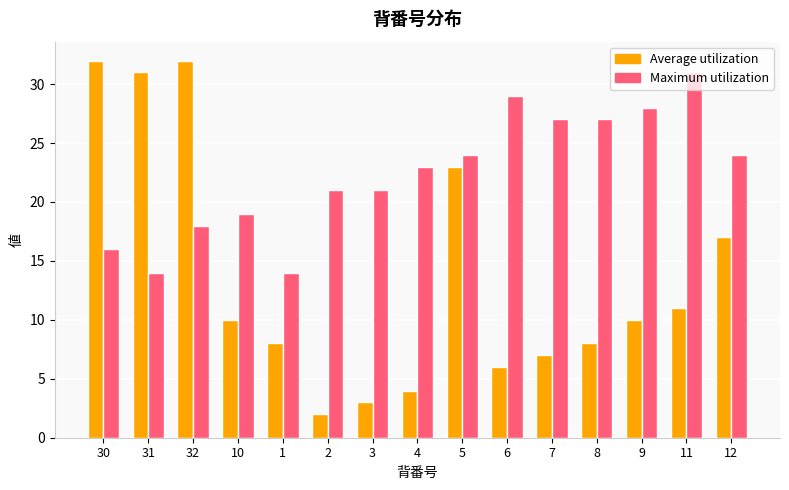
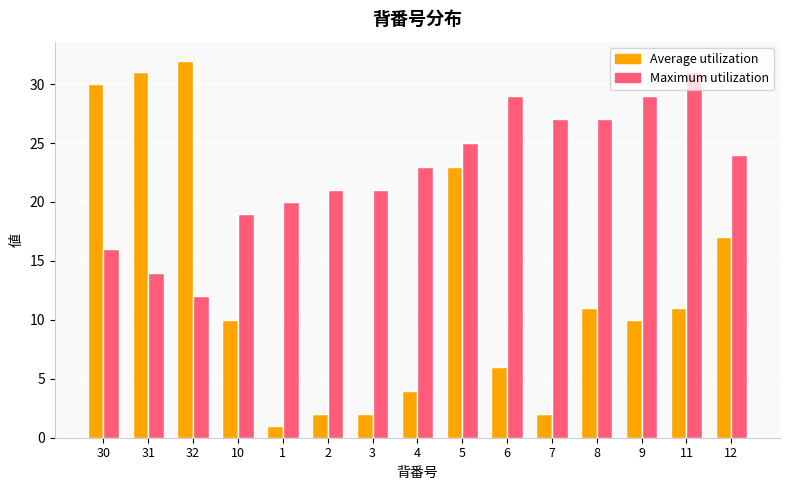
Average utilization, 30: 32 -> 30
Maximum utilization, 32: 18 -> 12
Average utilization, 1: 8 -> 1
Maximum utilization, 1: 14 -> 20
Average utilization, 3: 3 -> 2
Maximum utilization, 5: 24 -> 25
Average utilization, 7: 7 -> 2
Average utilization, 8: 8 -> 11
Maximum utilization, 9: 28 -> 29
